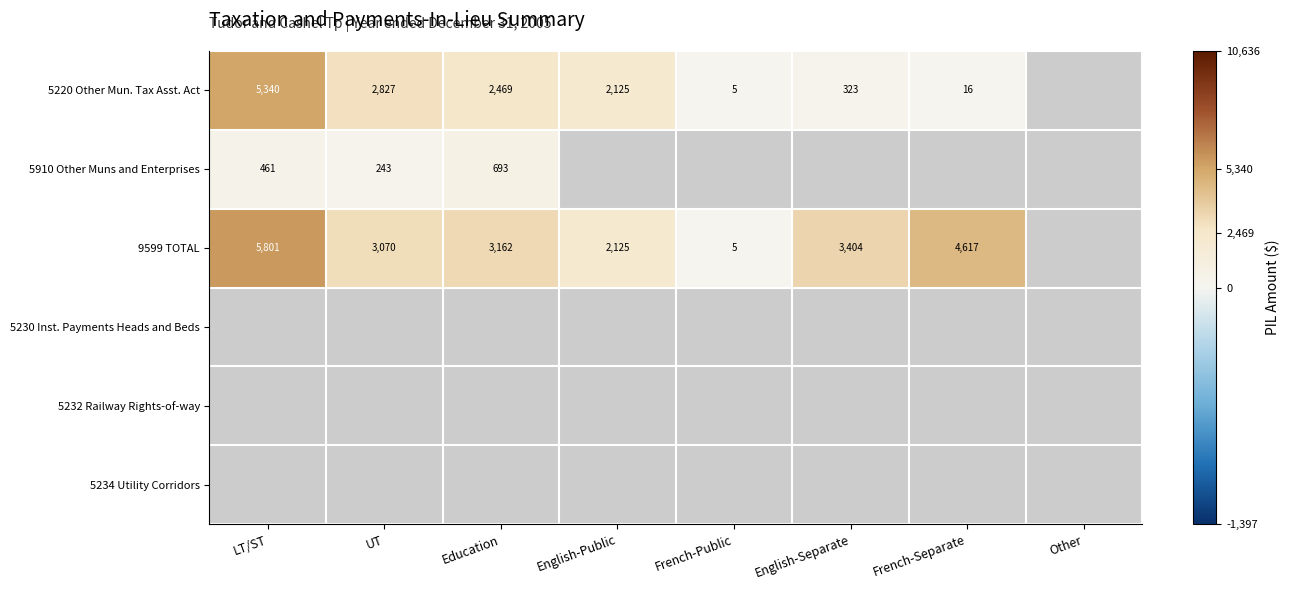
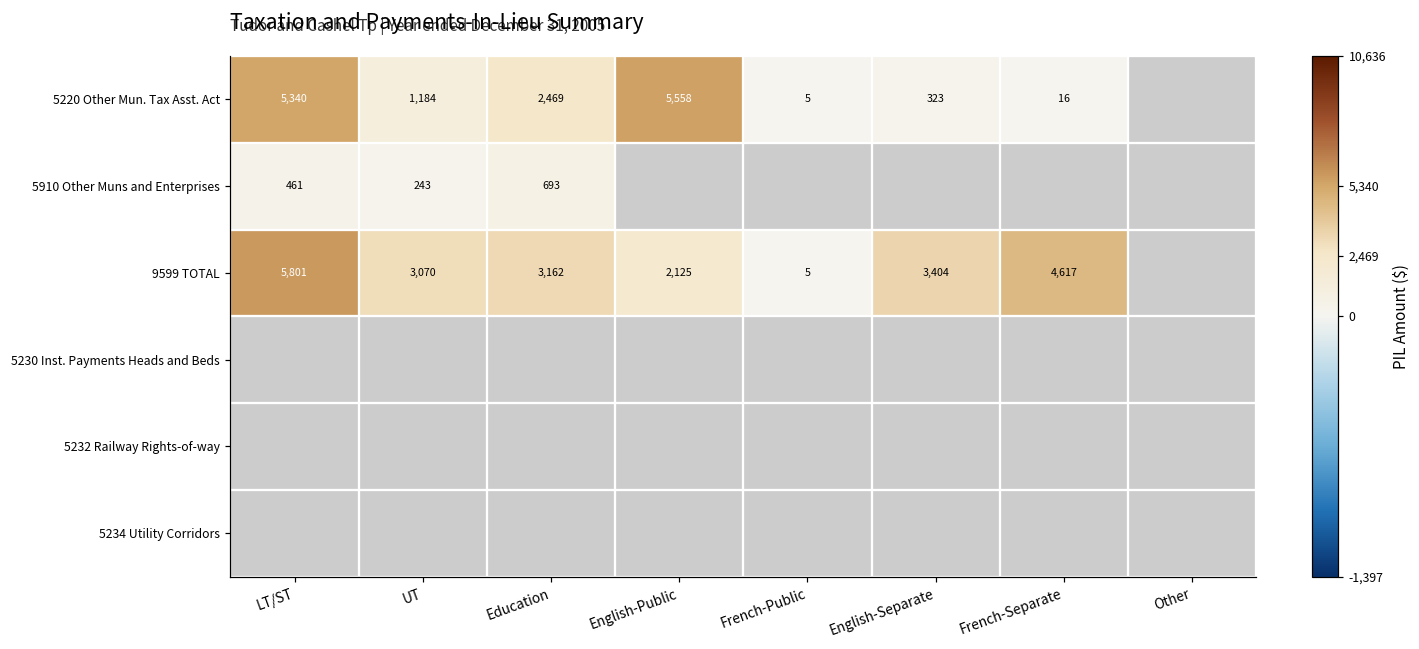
5220 Other Mun. Tax Asst. Act, UT: 2,827 -> 1,184
5220 Other Mun. Tax Asst. Act, English-Public: 2,125 -> 5,558
